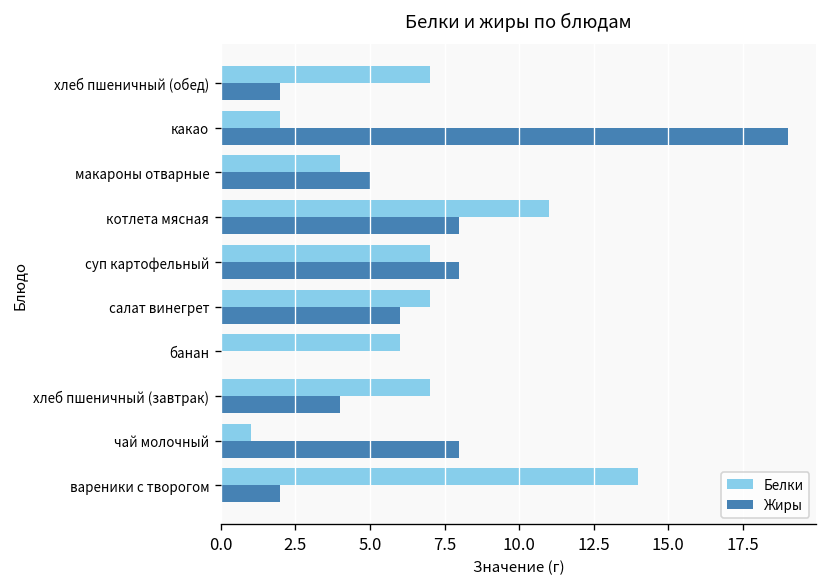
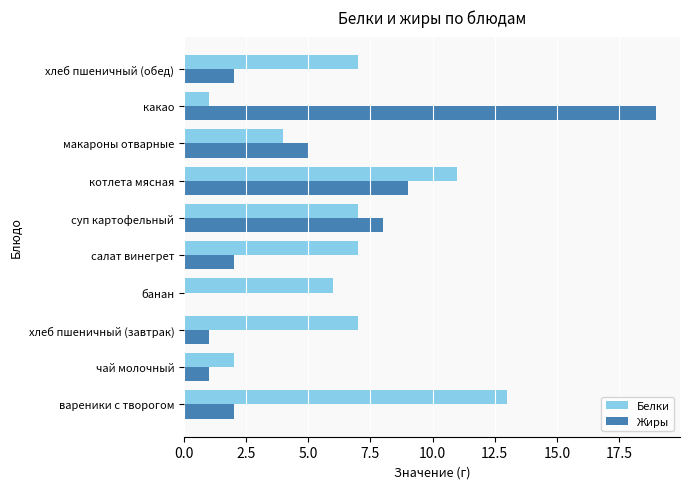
Белки, какао: 2 -> 1
Жиры, котлета мясная: 8 -> 9
Жиры, салат винегрет: 6 -> 2
Жиры, хлеб пшеничный (завтрак): 4 -> 1
Белки, чай молочный: 1 -> 2
Жиры, чай молочный: 8 -> 1
Белки, вареники с творогом: 14 -> 13
